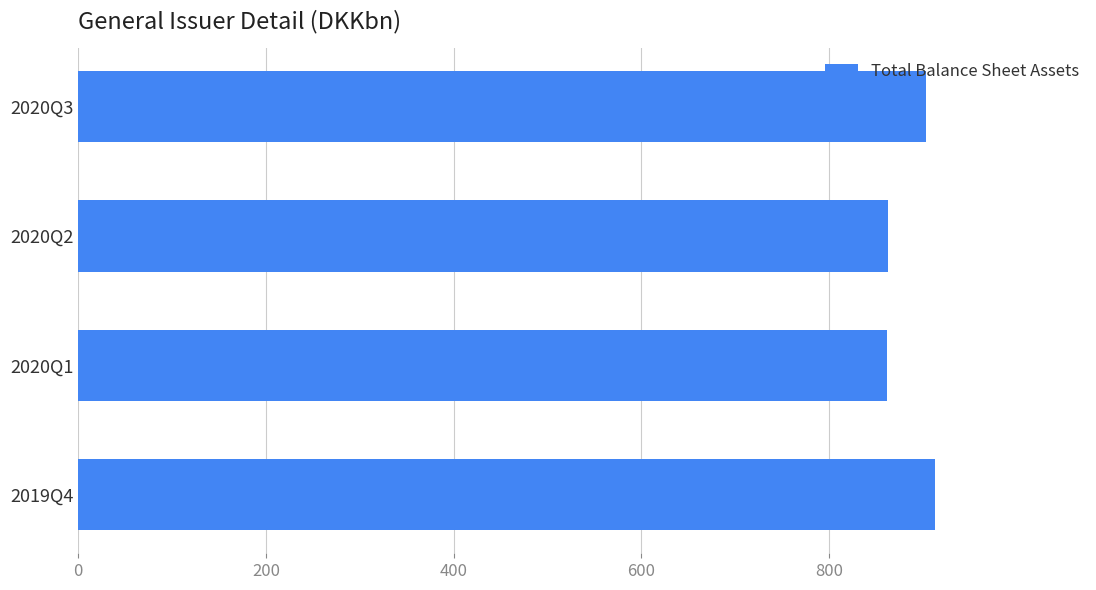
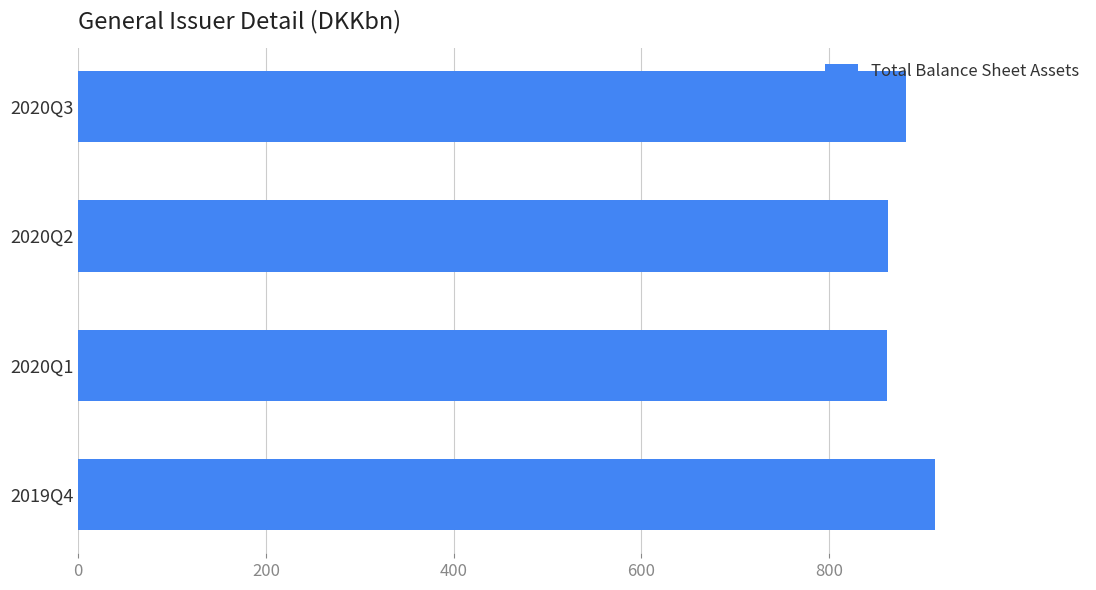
2020Q3: 900 -> 880
